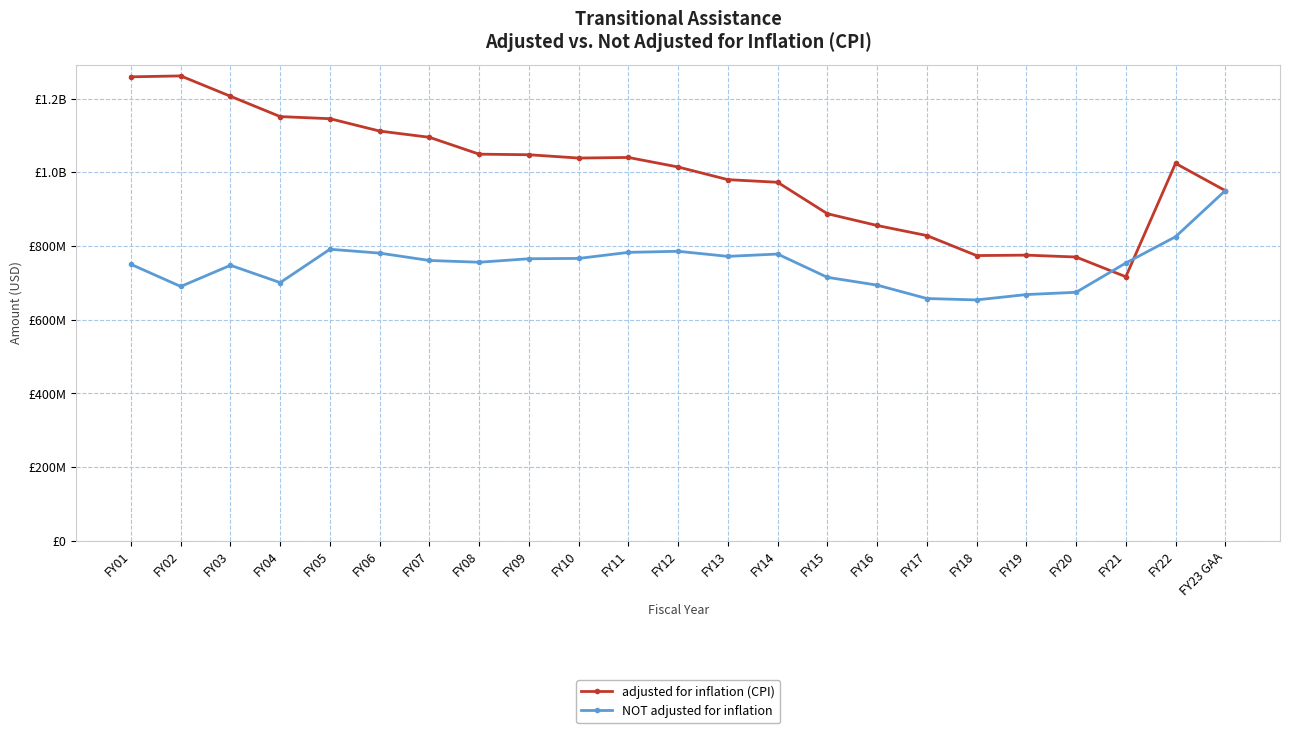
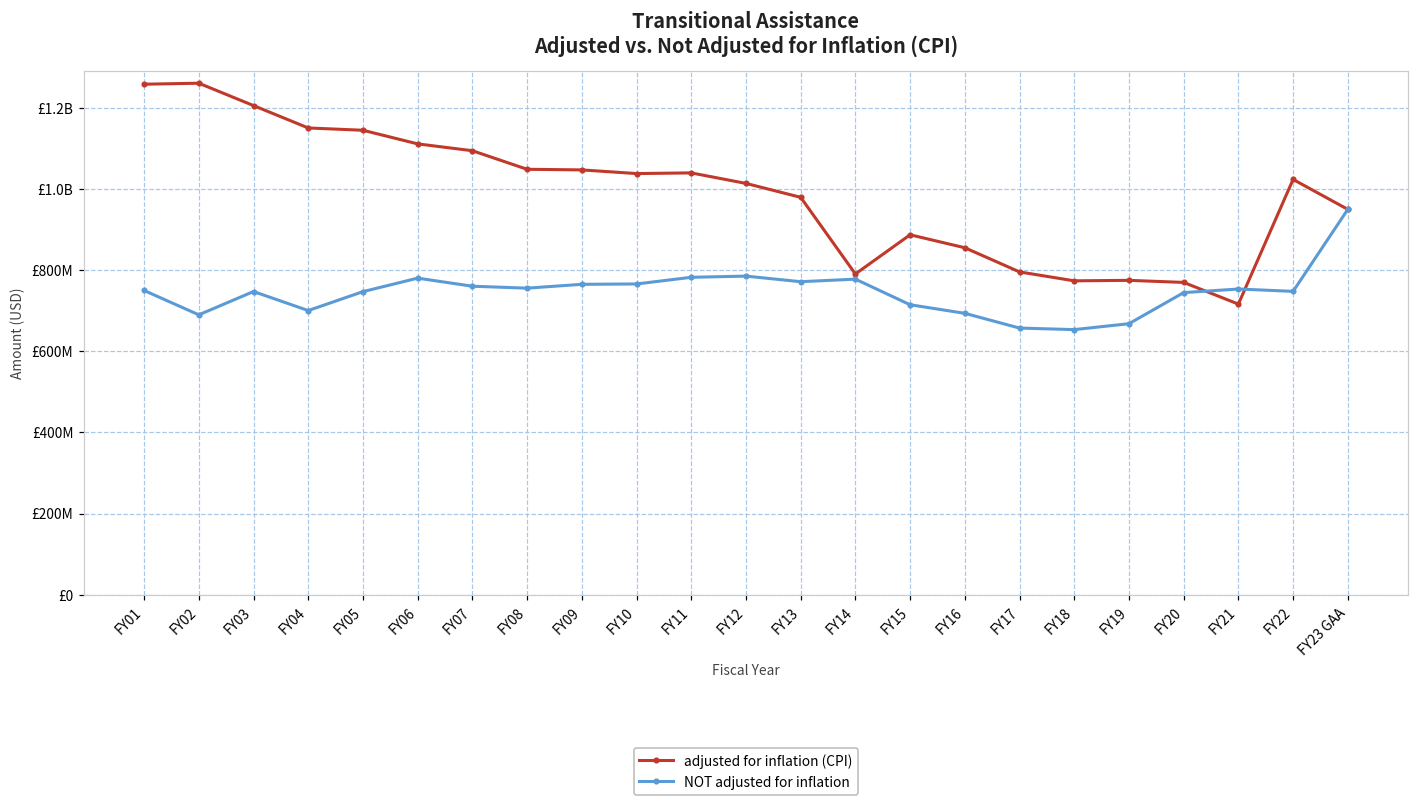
NOT adjusted for inflation, FY05: £790000000 -> £750000000
adjusted for inflation (CPI), FY14: £970000000 -> £790000000
adjusted for inflation (CPI), FY17: £830000000 -> £800000000
NOT adjusted for inflation, FY20: £670000000 -> £740000000
NOT adjusted for inflation, FY22: £830000000 -> £750000000
